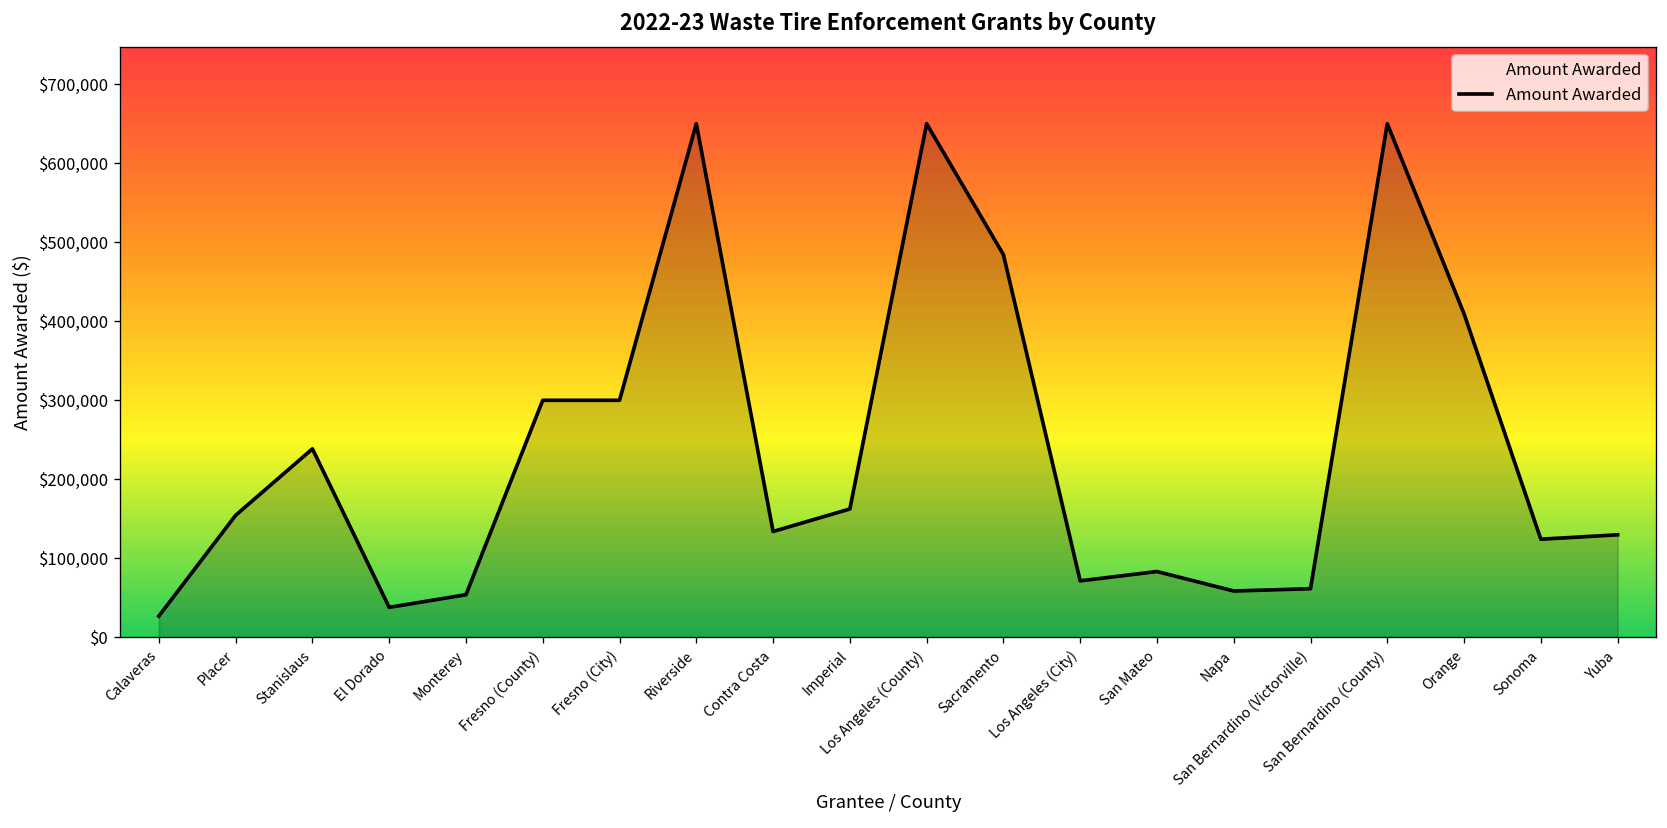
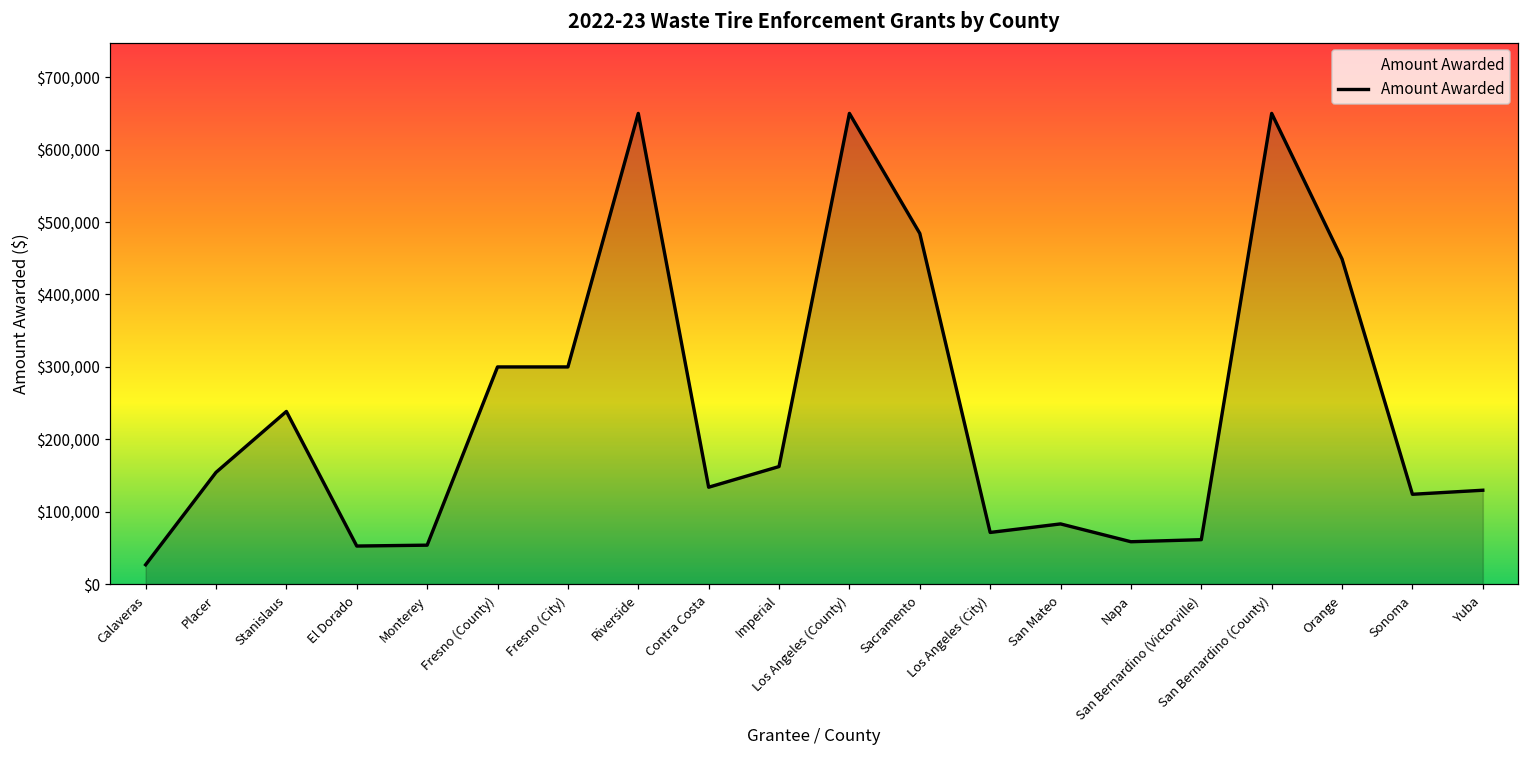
El Dorado: $40,000 -> $50,000
Orange: $410,000 -> $450,000
